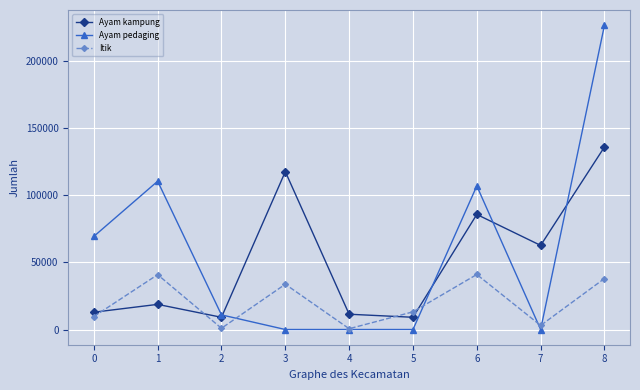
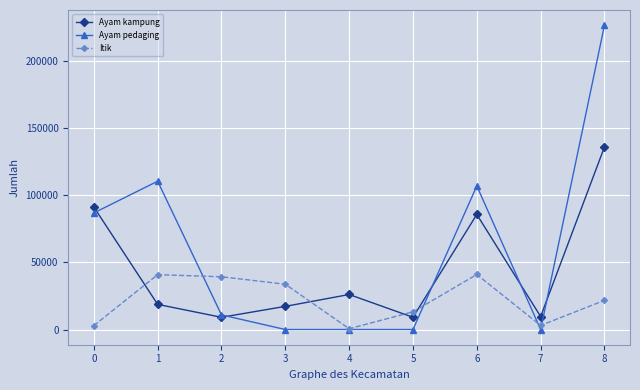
Ayam kampung, 0: 13000 -> 91000
Ayam pedaging, 0: 69000 -> 87000
Itik, 0: 10000 -> 3000
Itik, 2: 1000 -> 39000
Ayam kampung, 3: 118000 -> 17000
Ayam kampung, 4: 11000 -> 26000
Ayam kampung, 7: 63000 -> 10000
Itik, 8: 38000 -> 22000
